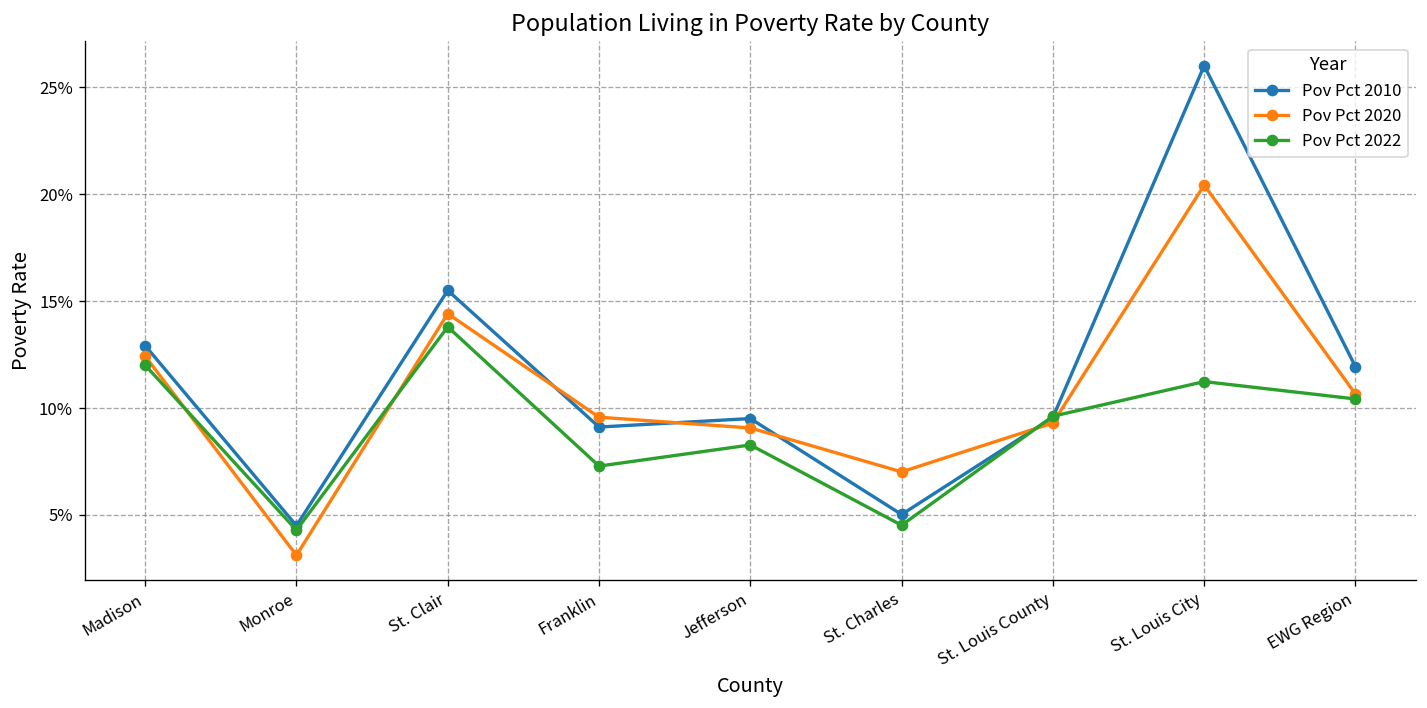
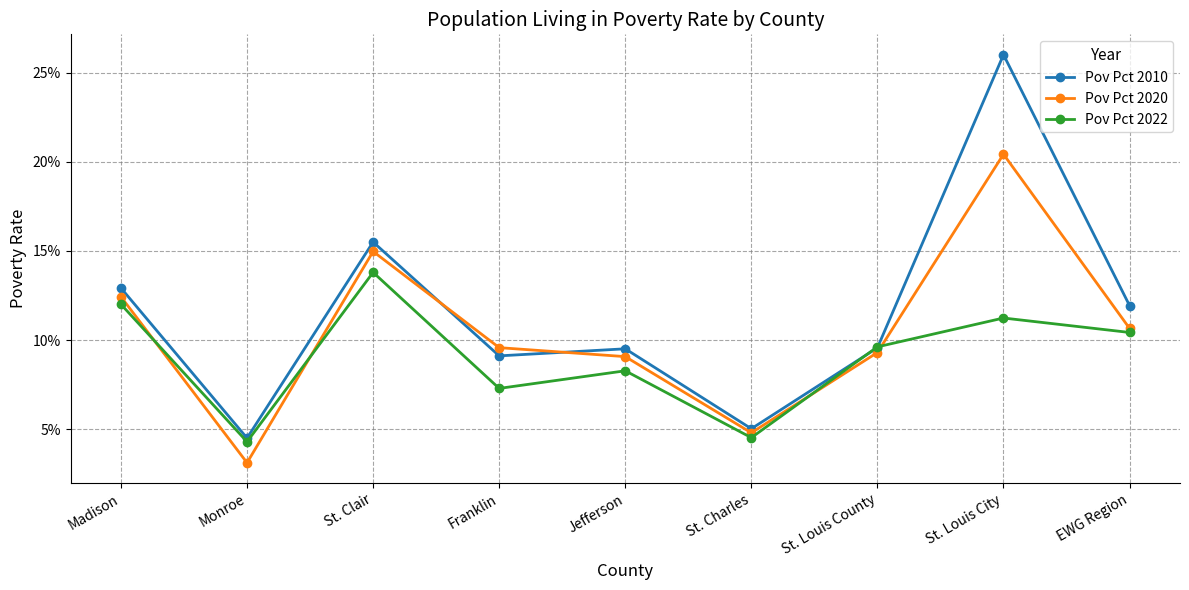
Pov Pct 2020, St. Clair: 14.4% -> 15.0%
Pov Pct 2020, St. Charles: 7.0% -> 4.8%
